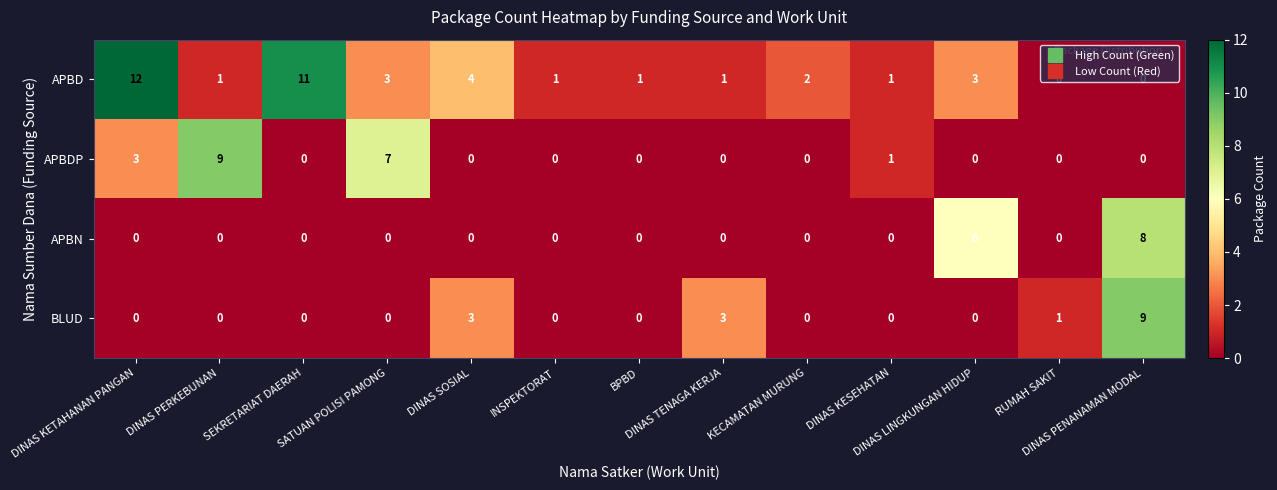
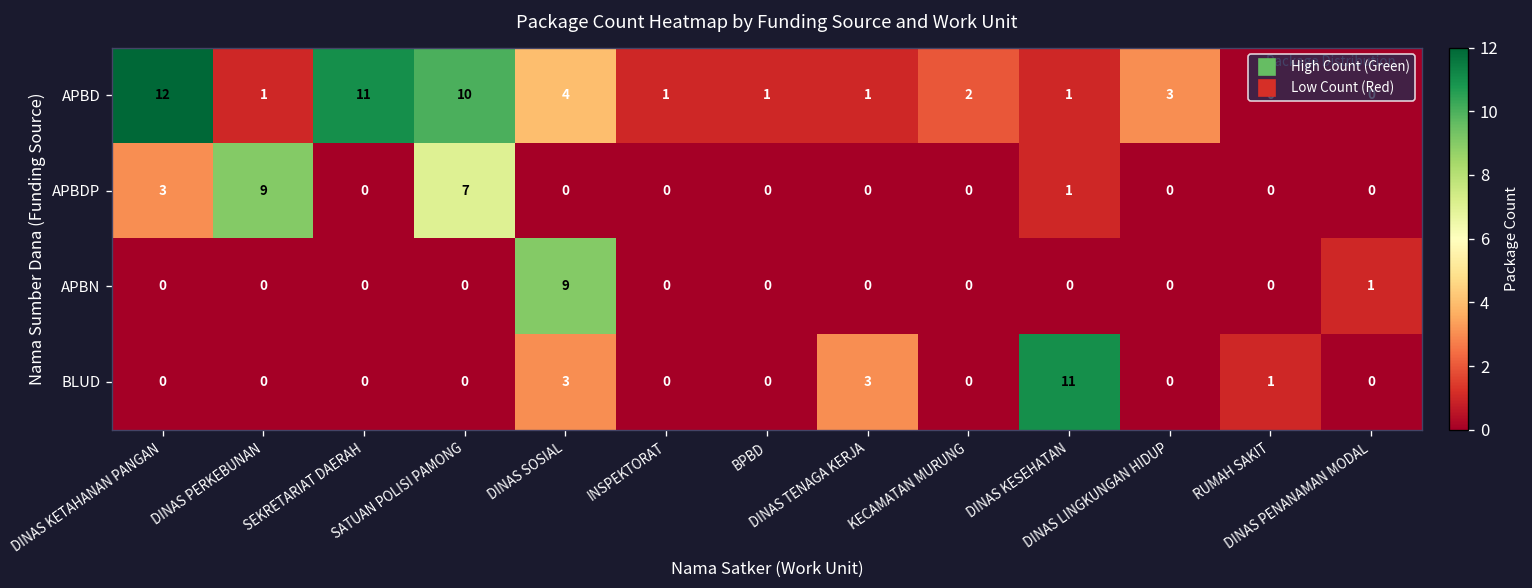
APBD, SATUAN POLISI PAMONG: 3 -> 10
APBN, DINAS SOSIAL: 0 -> 9
APBN, DINAS LINGKUNGAN HIDUP: 6 -> 0
APBN, DINAS PENANAMAN MODAL: 8 -> 1
BLUD, DINAS KESEHATAN: 0 -> 11
BLUD, DINAS PENANAMAN MODAL: 9 -> 0
